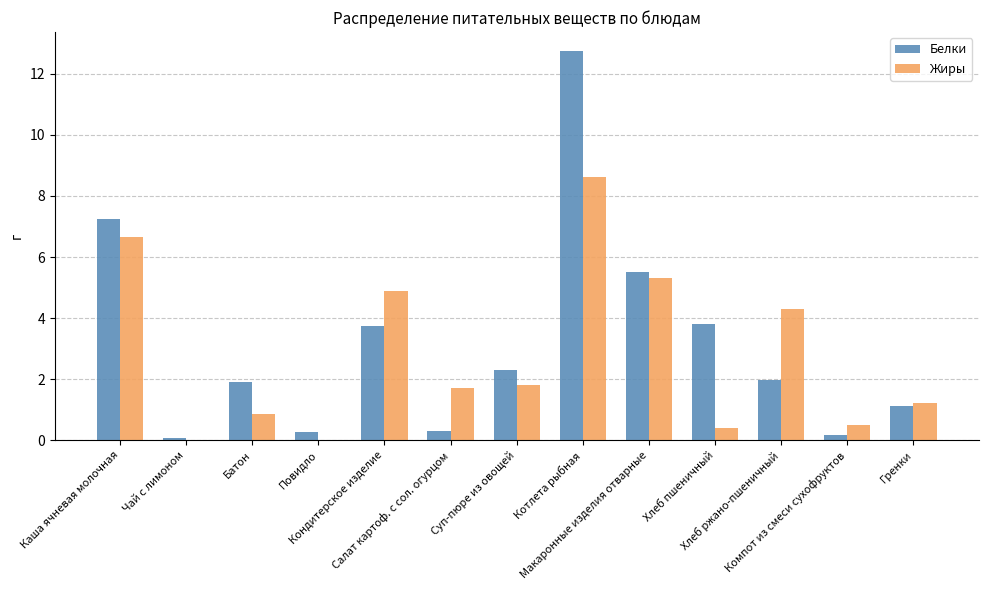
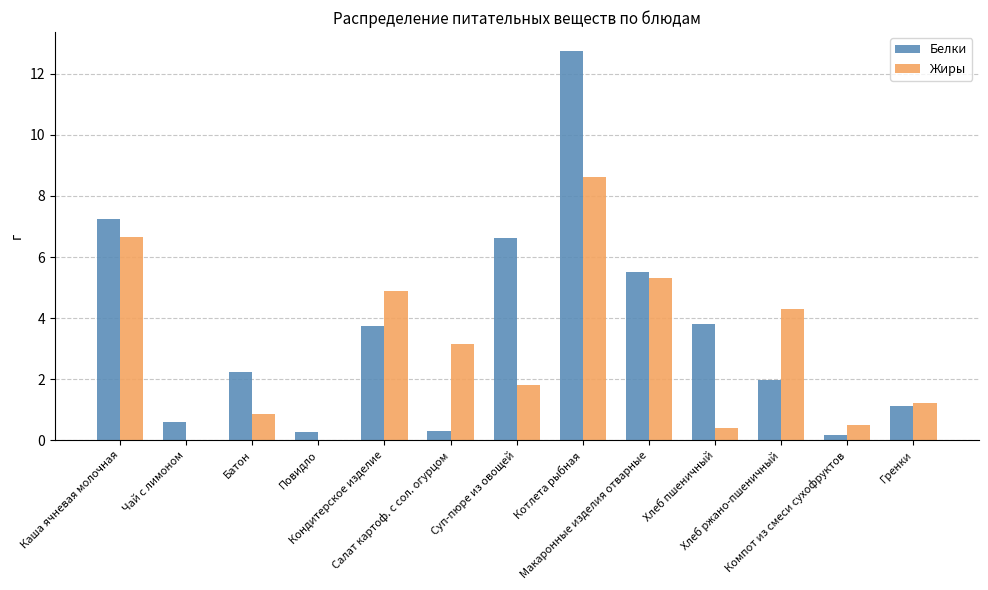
Белки, Чай с лимоном: 0.1 -> 0.6
Белки, Батон: 1.9 -> 2.3
Жиры, Салат картоф. с сол. огурцом: 1.7 -> 3.2
Белки, Суп-пюре из овощей: 2.3 -> 6.6
